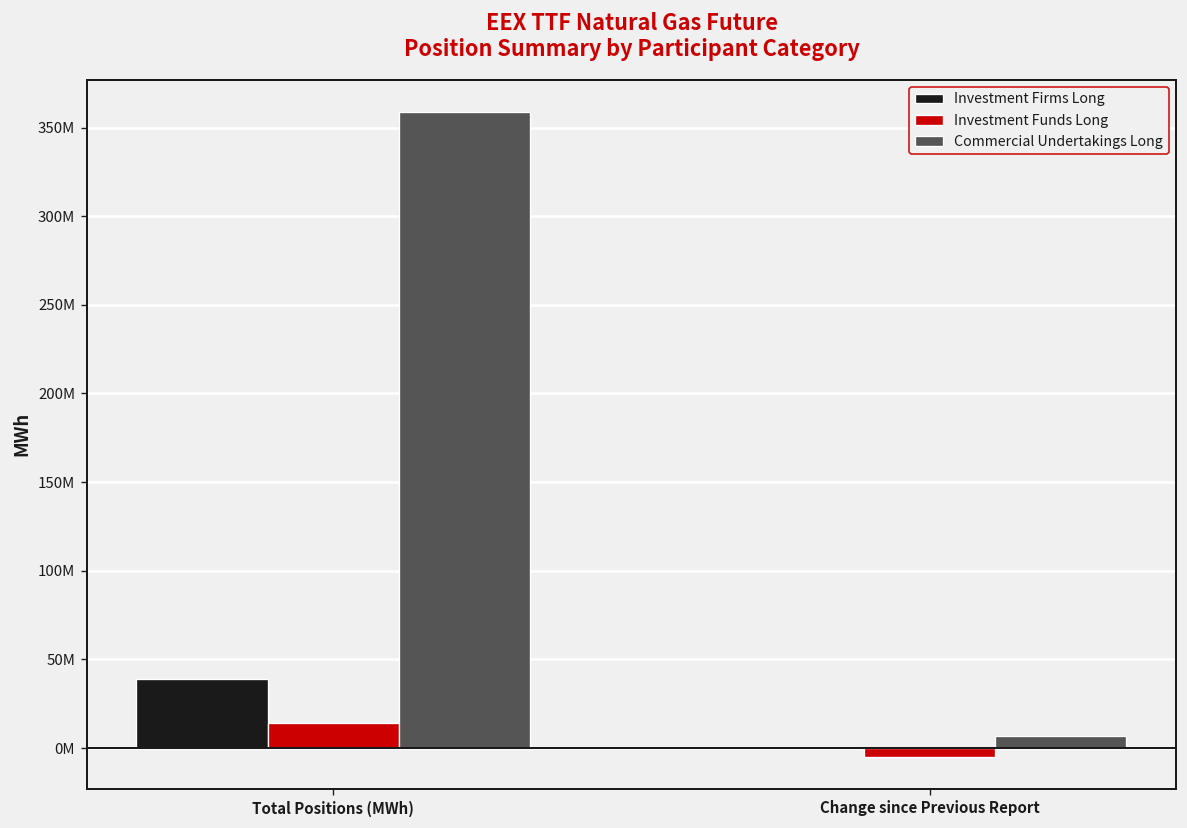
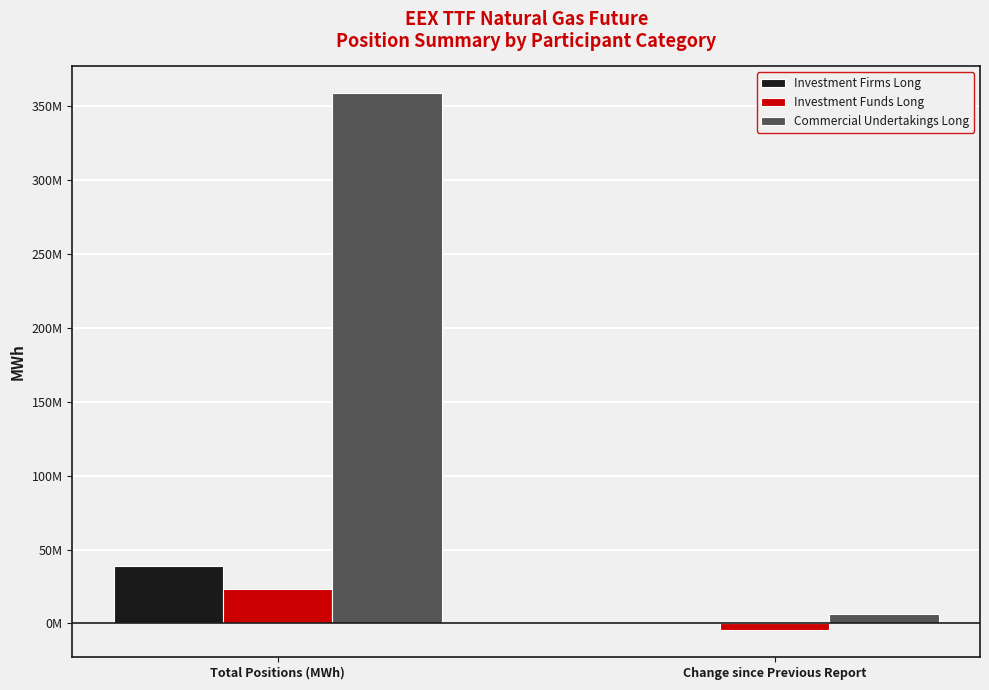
Investment Funds Long, Total Positions (MWh): 14000000 -> 24000000
